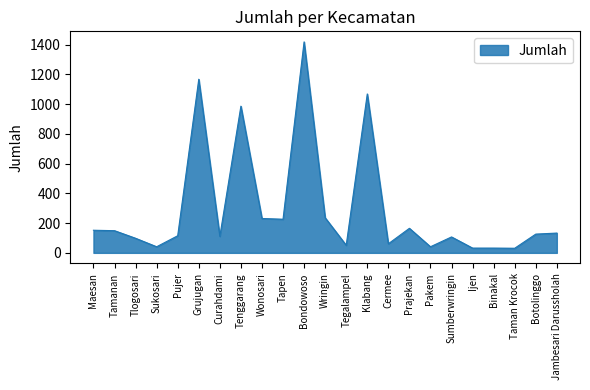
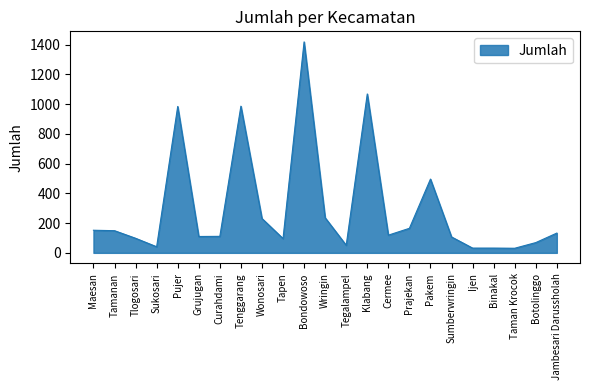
Pujer: 120 -> 980
Grujugan: 1170 -> 110
Tapen: 230 -> 100
Cermee: 60 -> 120
Pakem: 40 -> 500
Botolinggo: 130 -> 70
